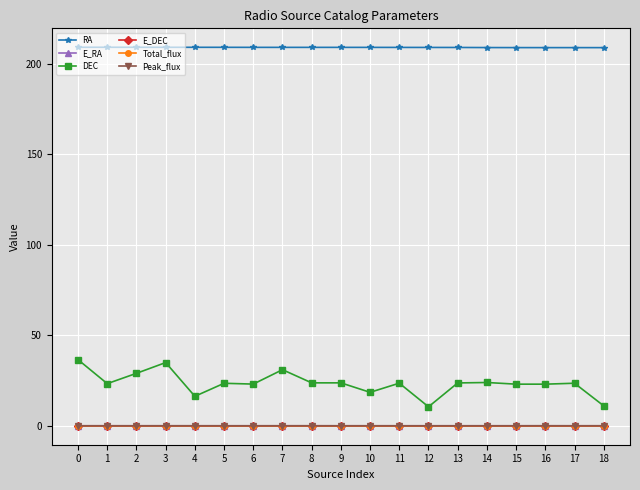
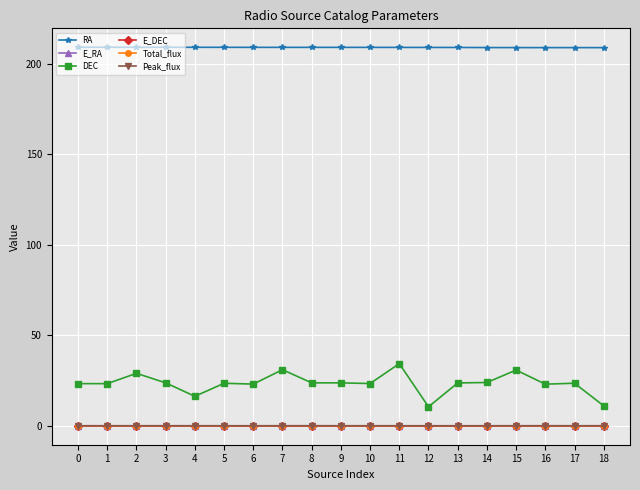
DEC, 0: 36 -> 23
DEC, 3: 35 -> 24
DEC, 10: 18 -> 23
DEC, 11: 24 -> 34
DEC, 15: 23 -> 31
